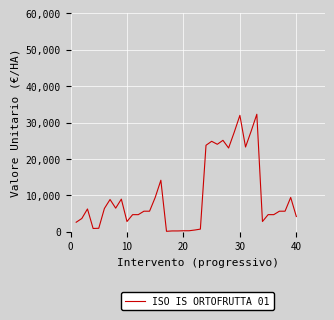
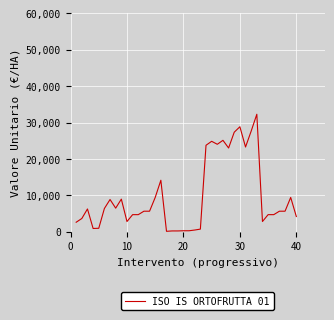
30: 32,000 -> 29,000
